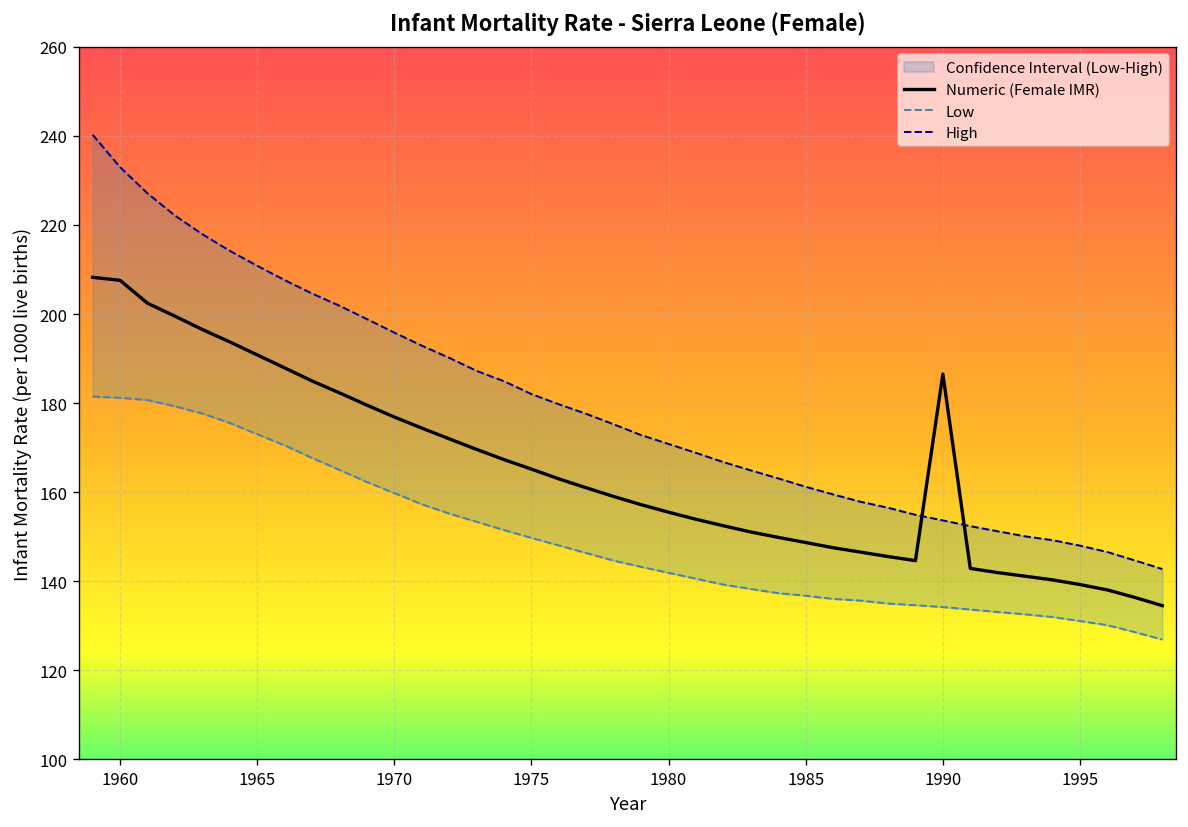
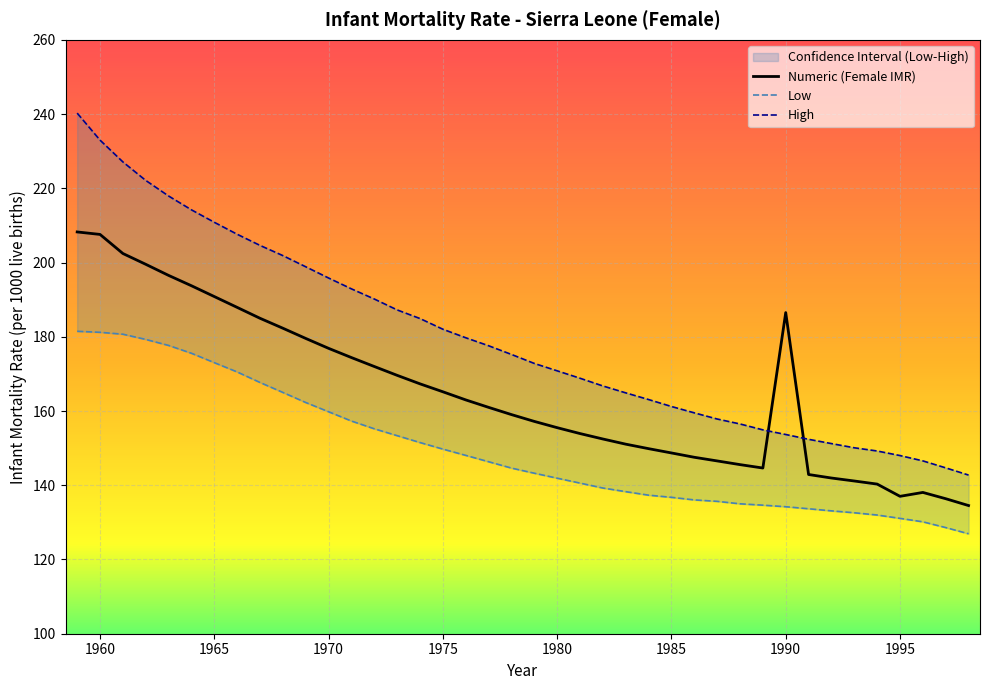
Numeric (Female IMR), 1995: 139 -> 137
